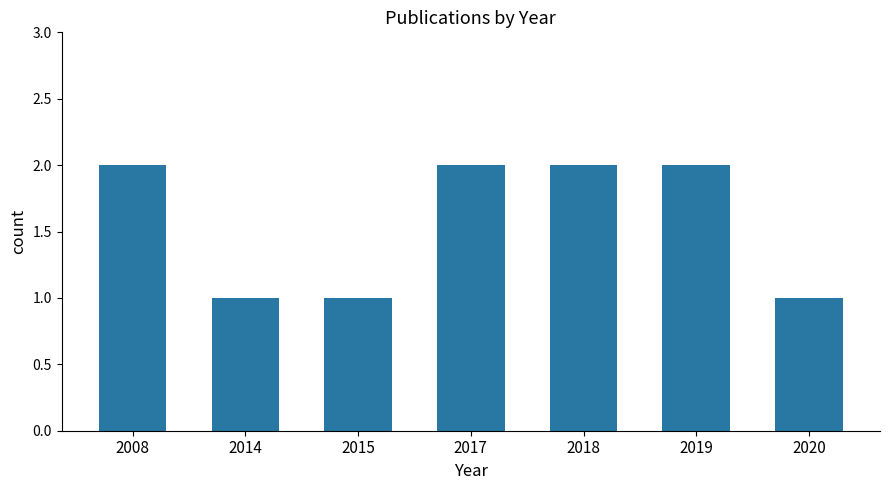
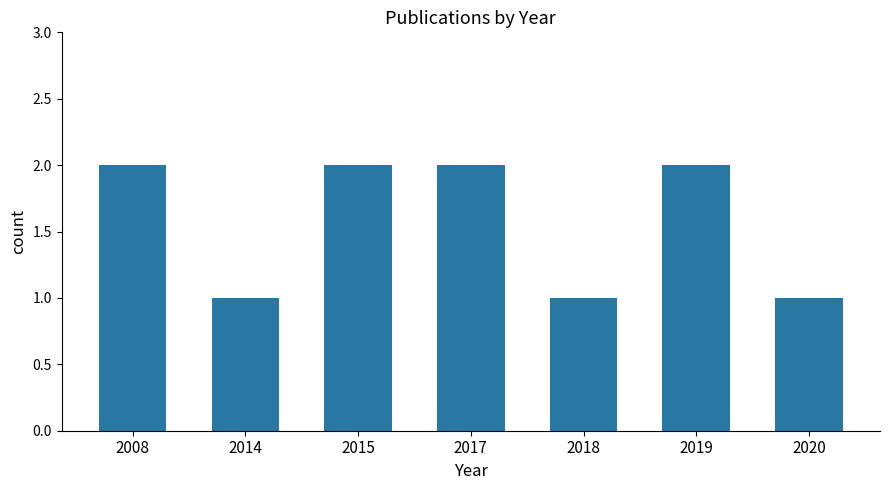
2015: 1 -> 2
2018: 2 -> 1
